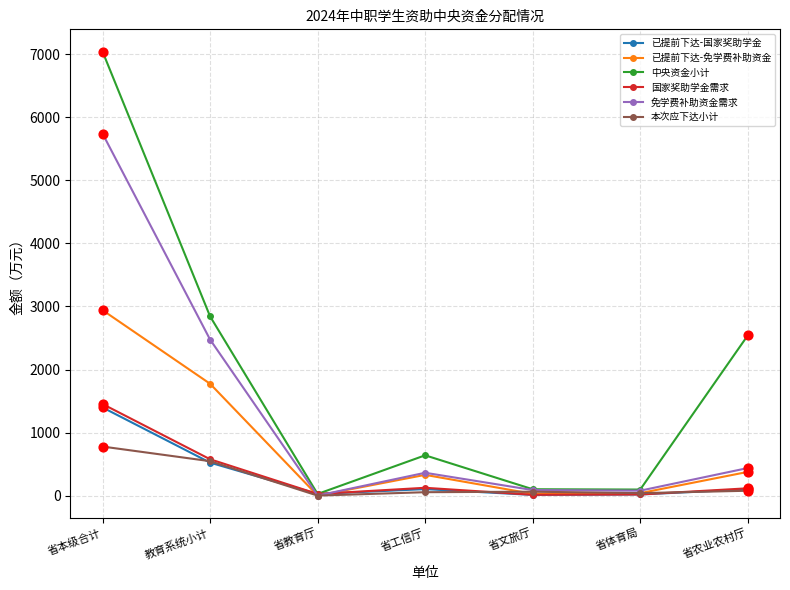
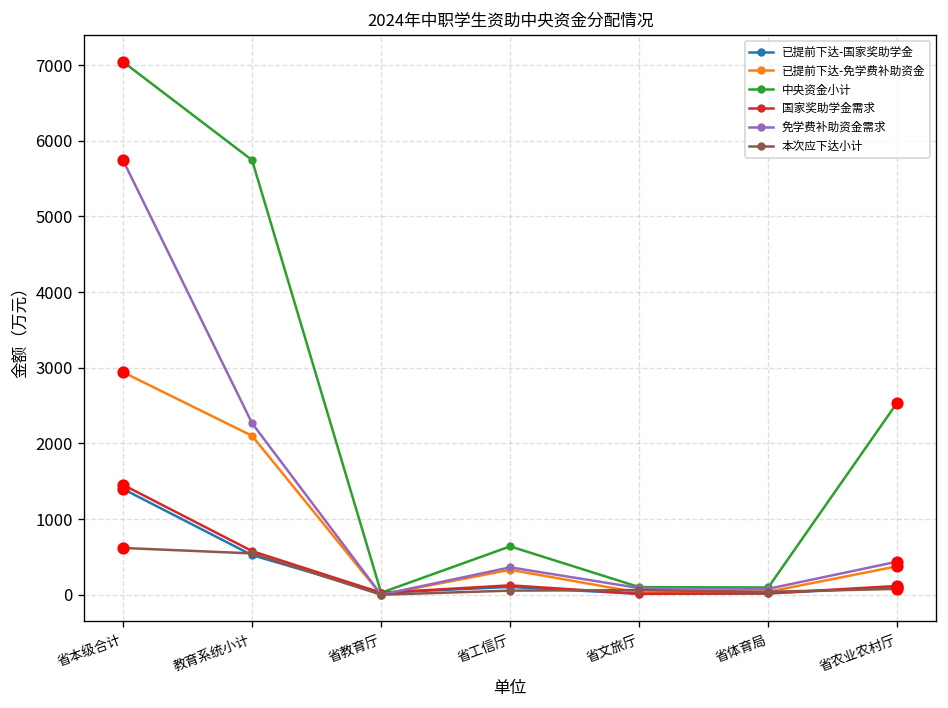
本次应下达小计, 省本级合计: 800 -> 600
已提前下达-免学费补助资金, 教育系统小计: 1800 -> 2100
中央资金小计, 教育系统小计: 2800 -> 5700
免学费补助资金需求, 教育系统小计: 2500 -> 2300
